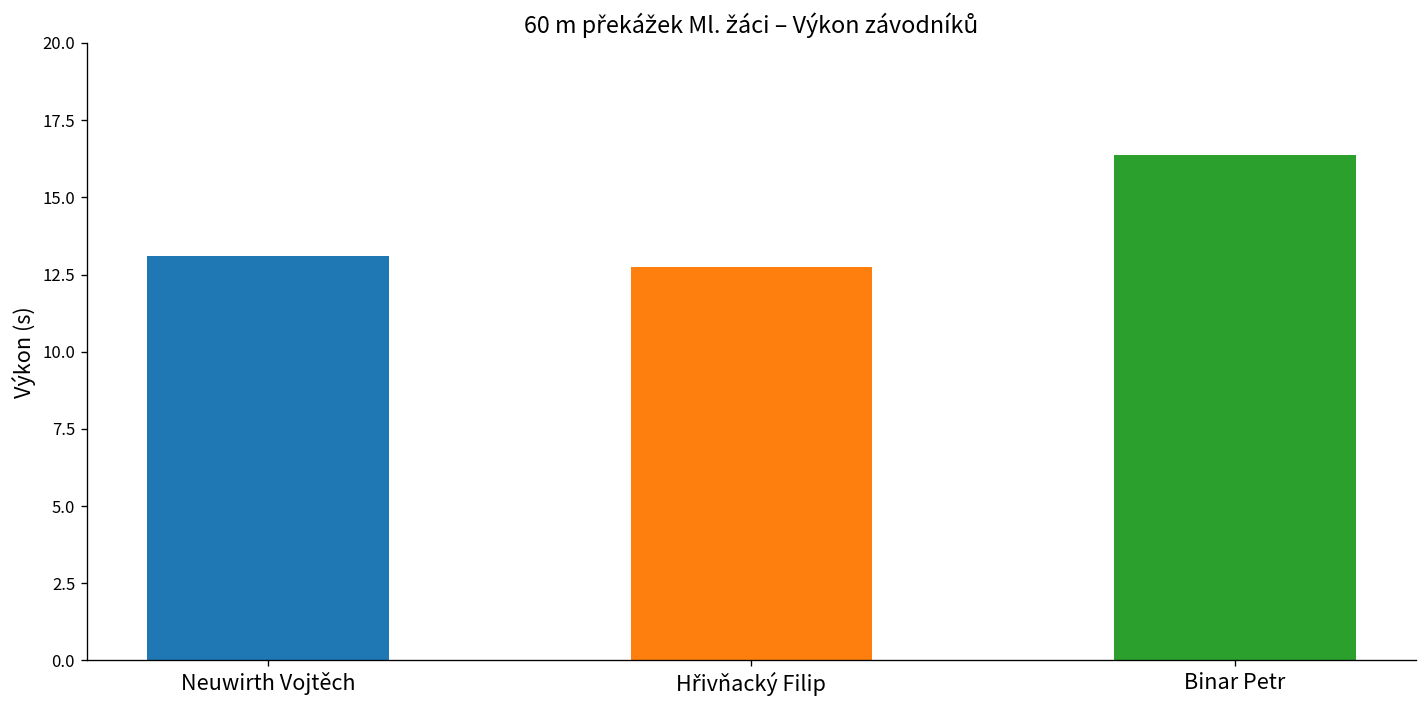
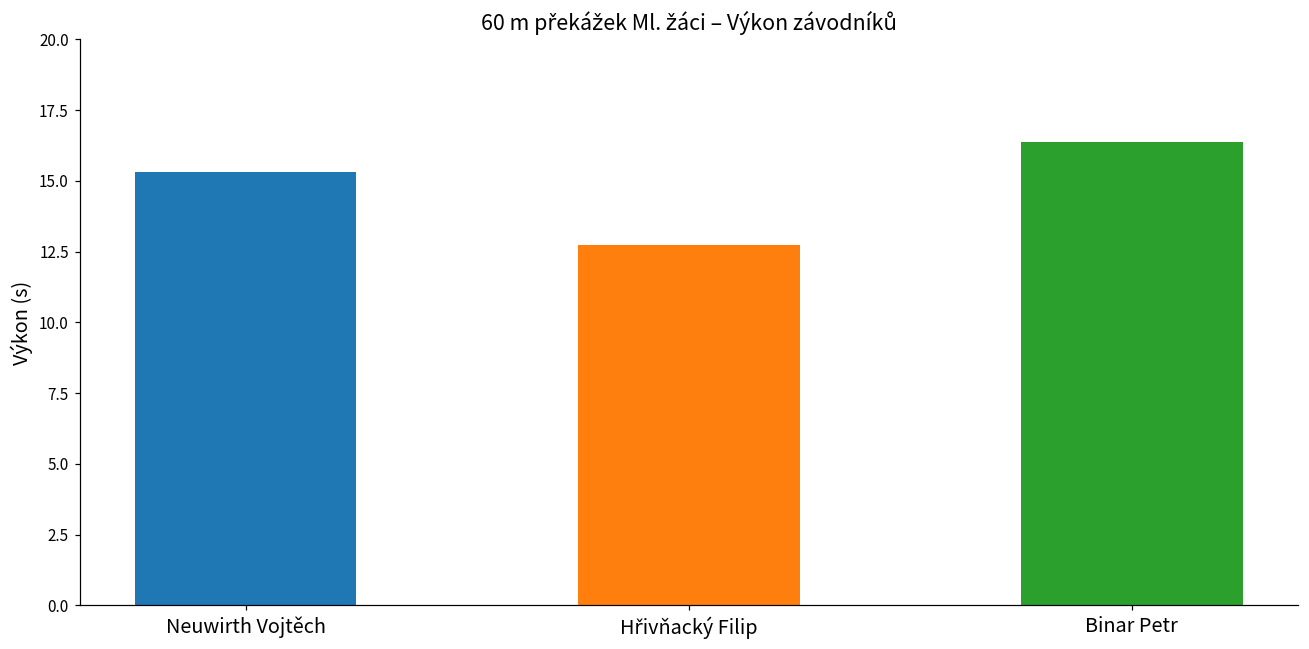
Neuwirth Vojtěch: 13.1 -> 15.3
